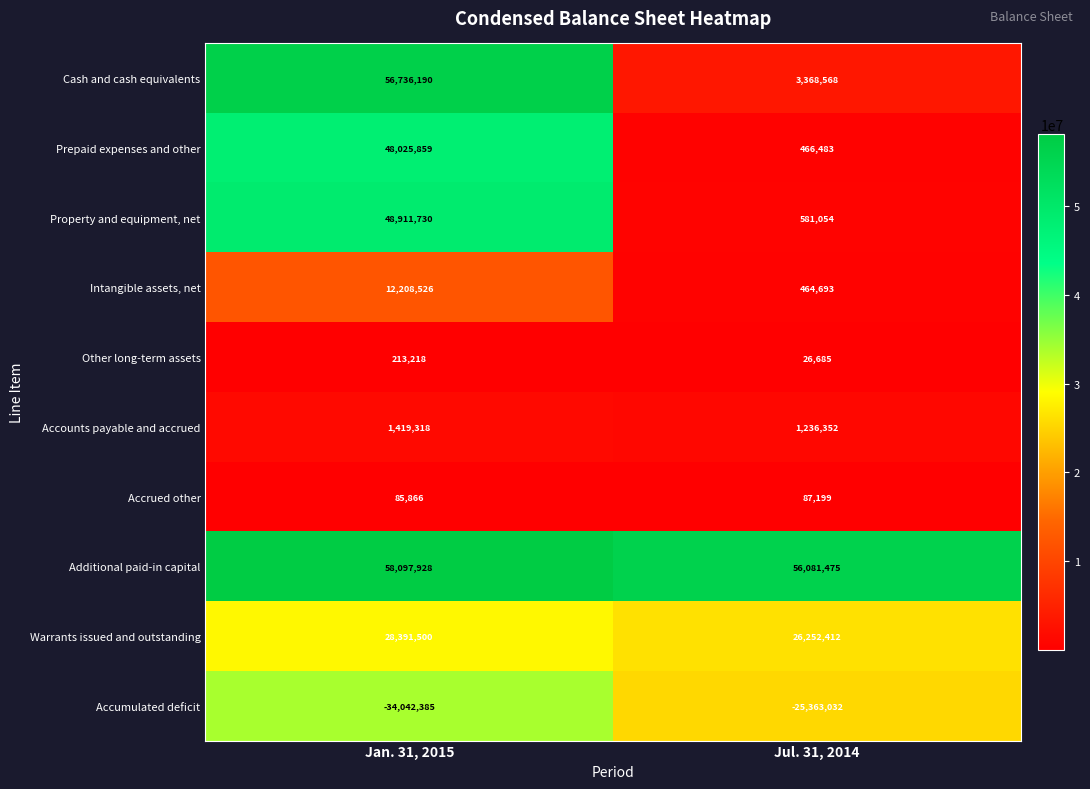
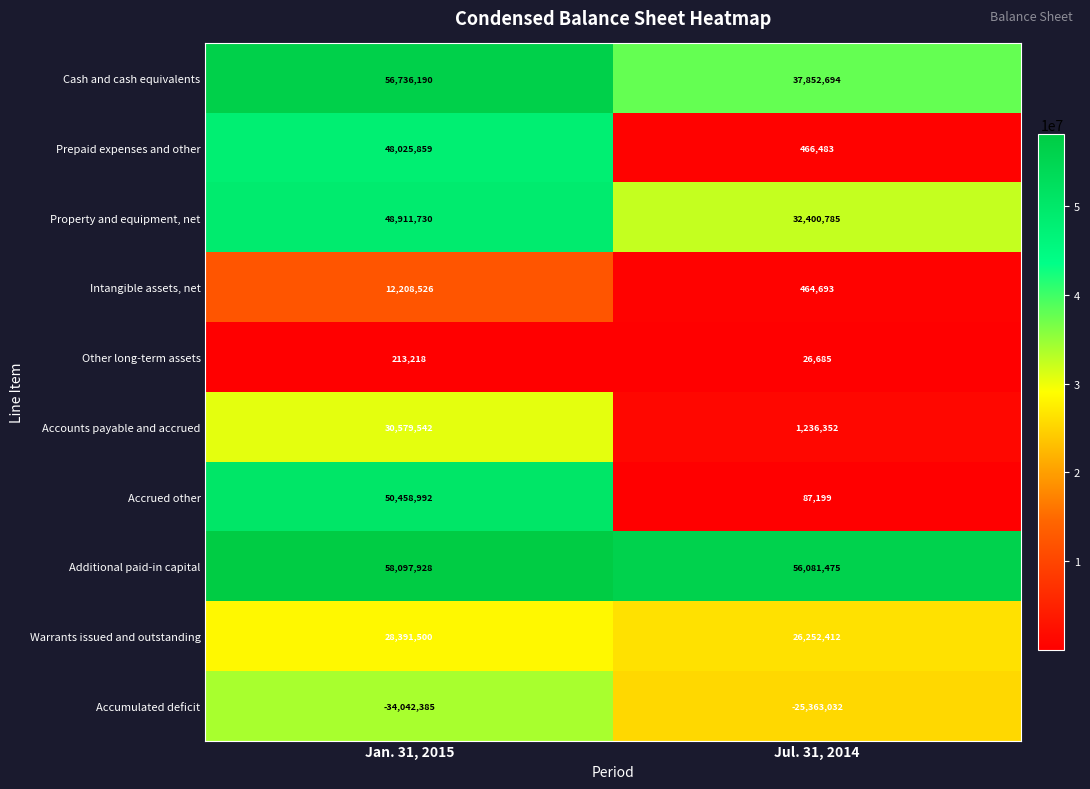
Cash and cash equivalents, Jul. 31, 2014: 3,368,568 -> 37,852,694
Property and equipment, net, Jul. 31, 2014: 581,054 -> 32,400,785
Accounts payable and accrued, Jan. 31, 2015: 1,419,318 -> 30,579,542
Accrued other, Jan. 31, 2015: 85,866 -> 50,458,992
